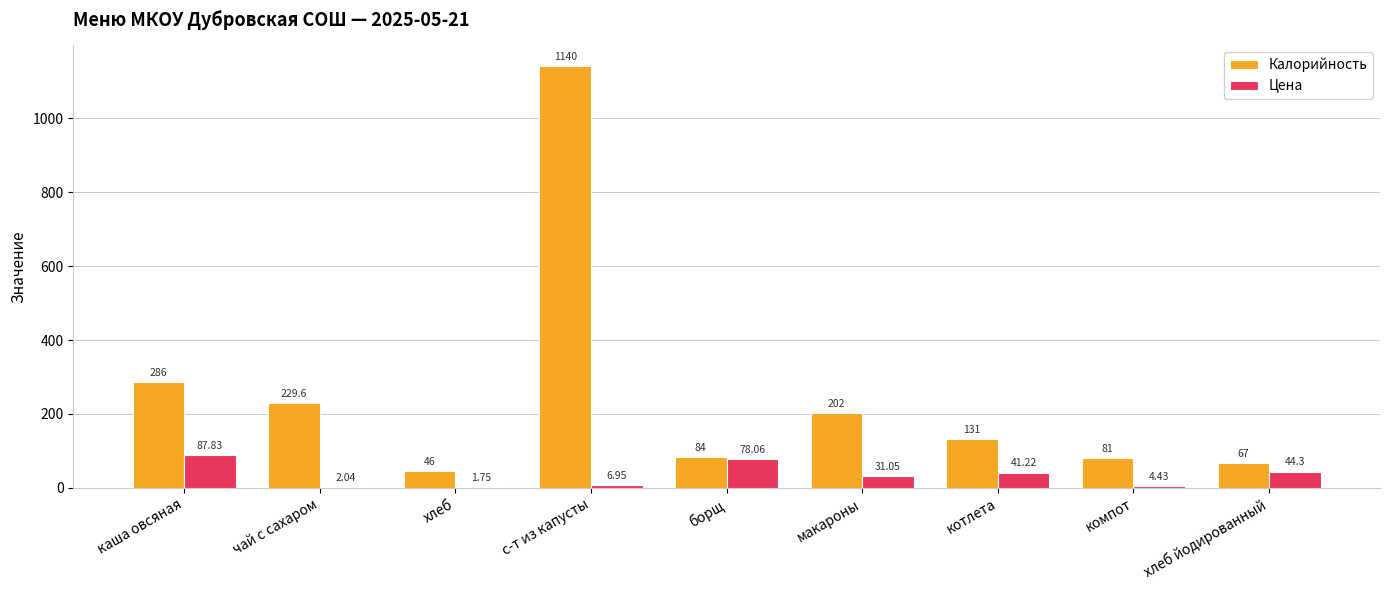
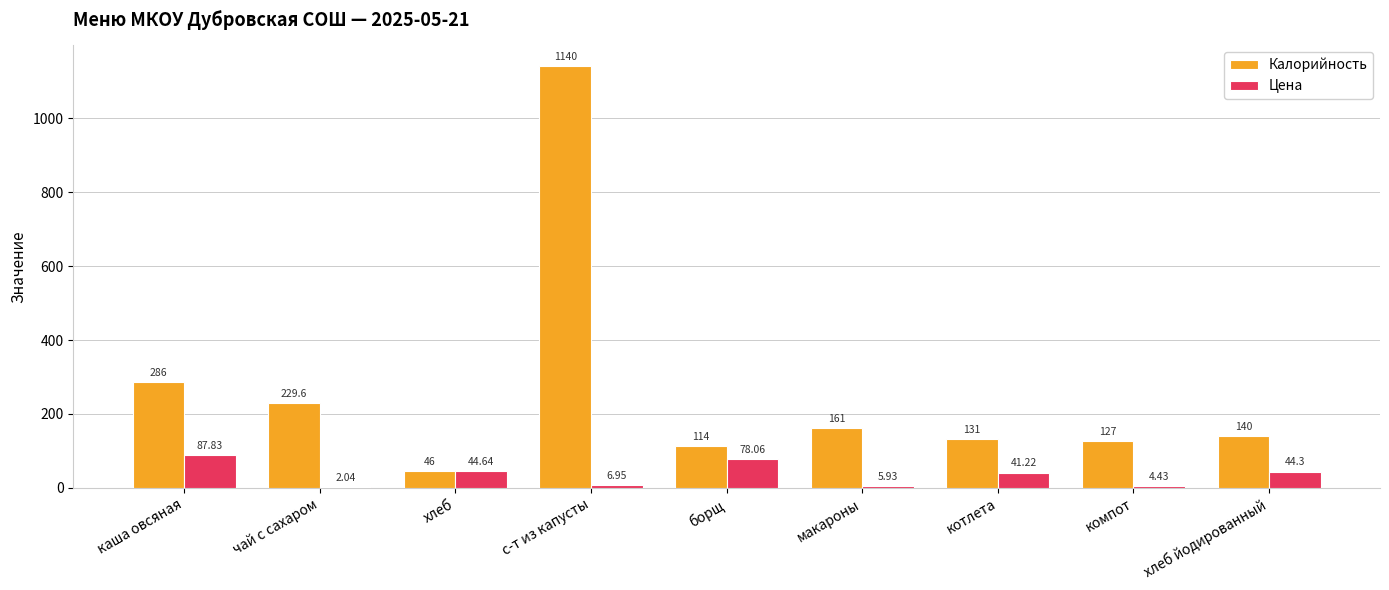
Цена, хлеб: 1.75 -> 44.64
Калорийность, борщ: 84 -> 114
Калорийность, макароны: 202 -> 161
Цена, макароны: 31.05 -> 5.93
Калорийность, компот: 81 -> 127
Калорийность, хлеб йодированный: 67 -> 140
